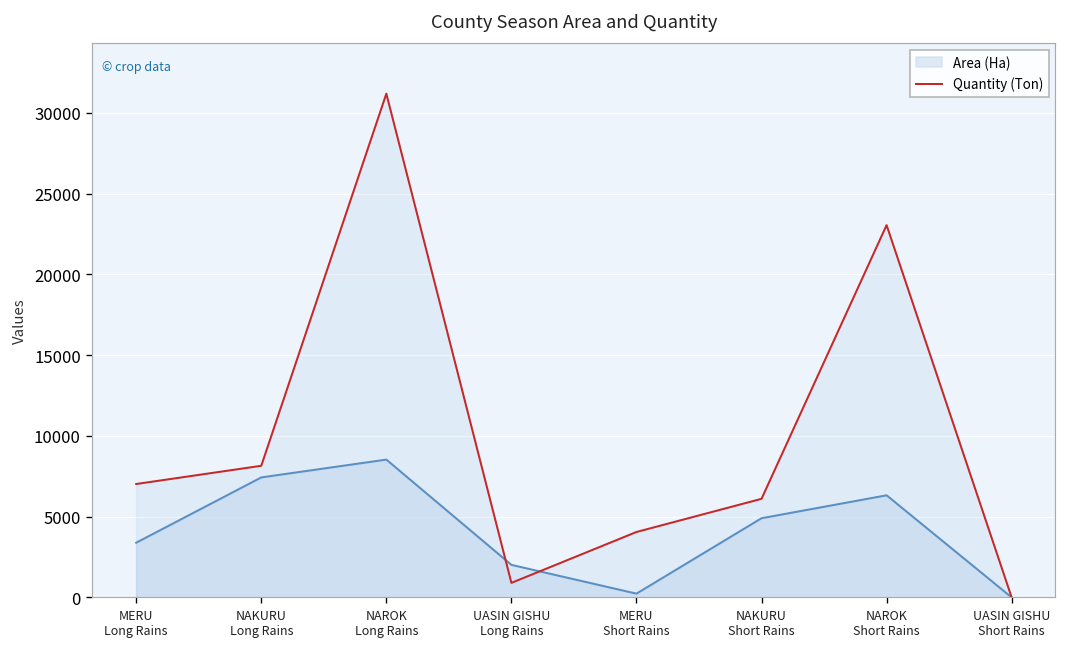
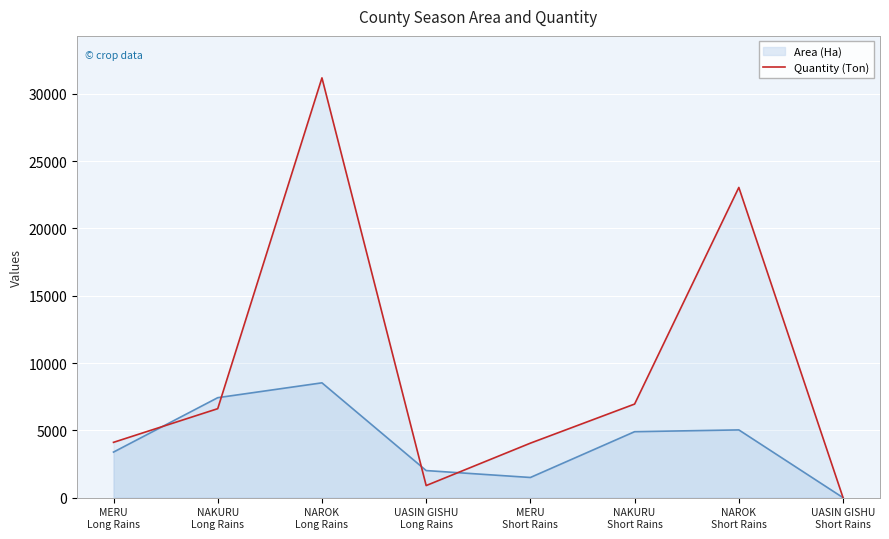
Quantity (Ton), MERU Long Rains: 7000 -> 4100
Quantity (Ton), NAKURU Long Rains: 8100 -> 6600
Area (Ha), MERU Short Rains: 200 -> 1500
Quantity (Ton), NAKURU Short Rains: 6100 -> 7000
Area (Ha), NAROK Short Rains: 6300 -> 5000
